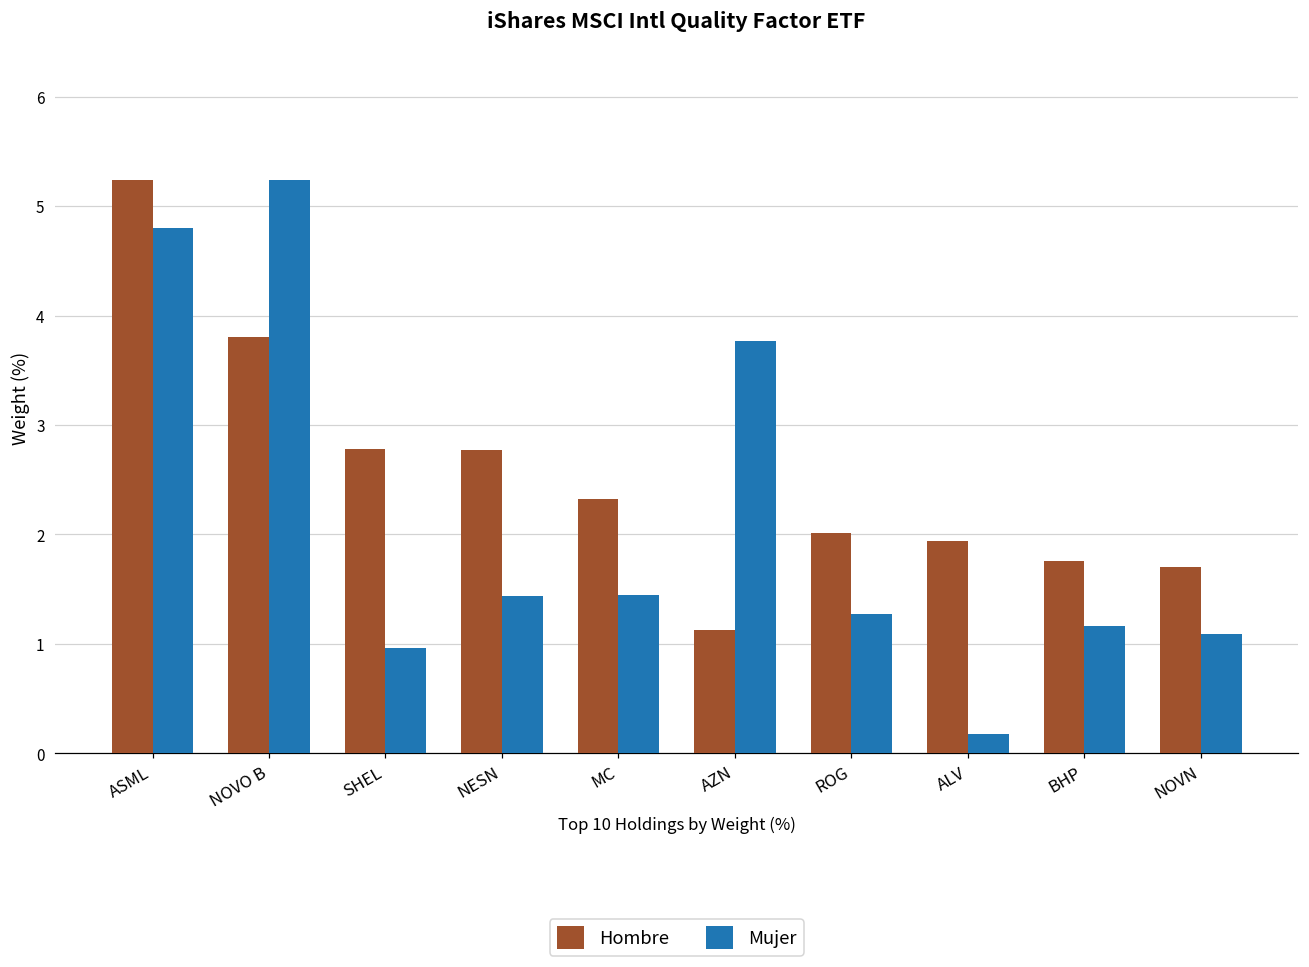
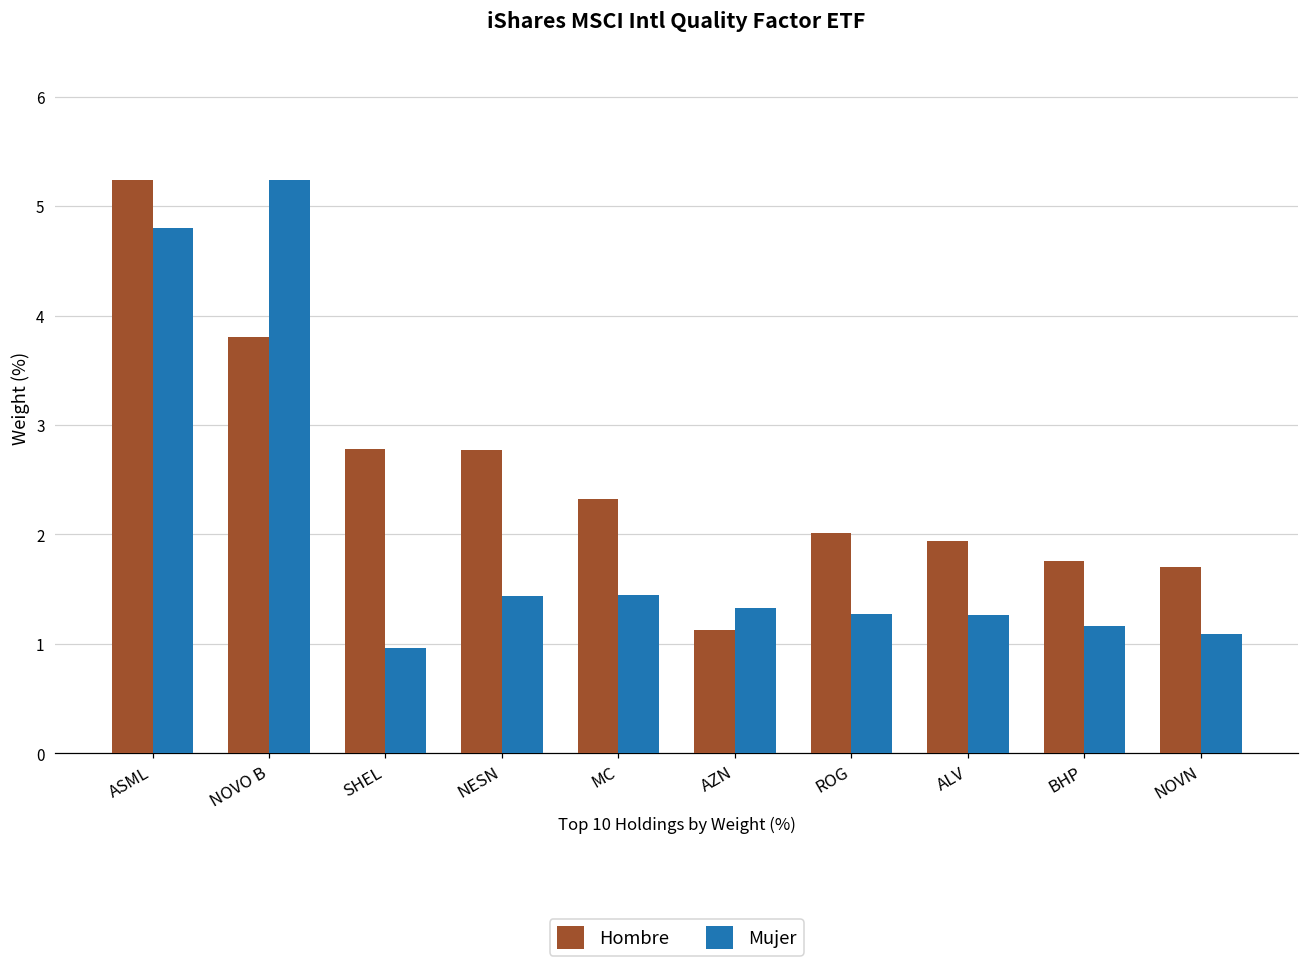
Mujer, AZN: 3.8 -> 1.3
Mujer, ALV: 0.2 -> 1.3
